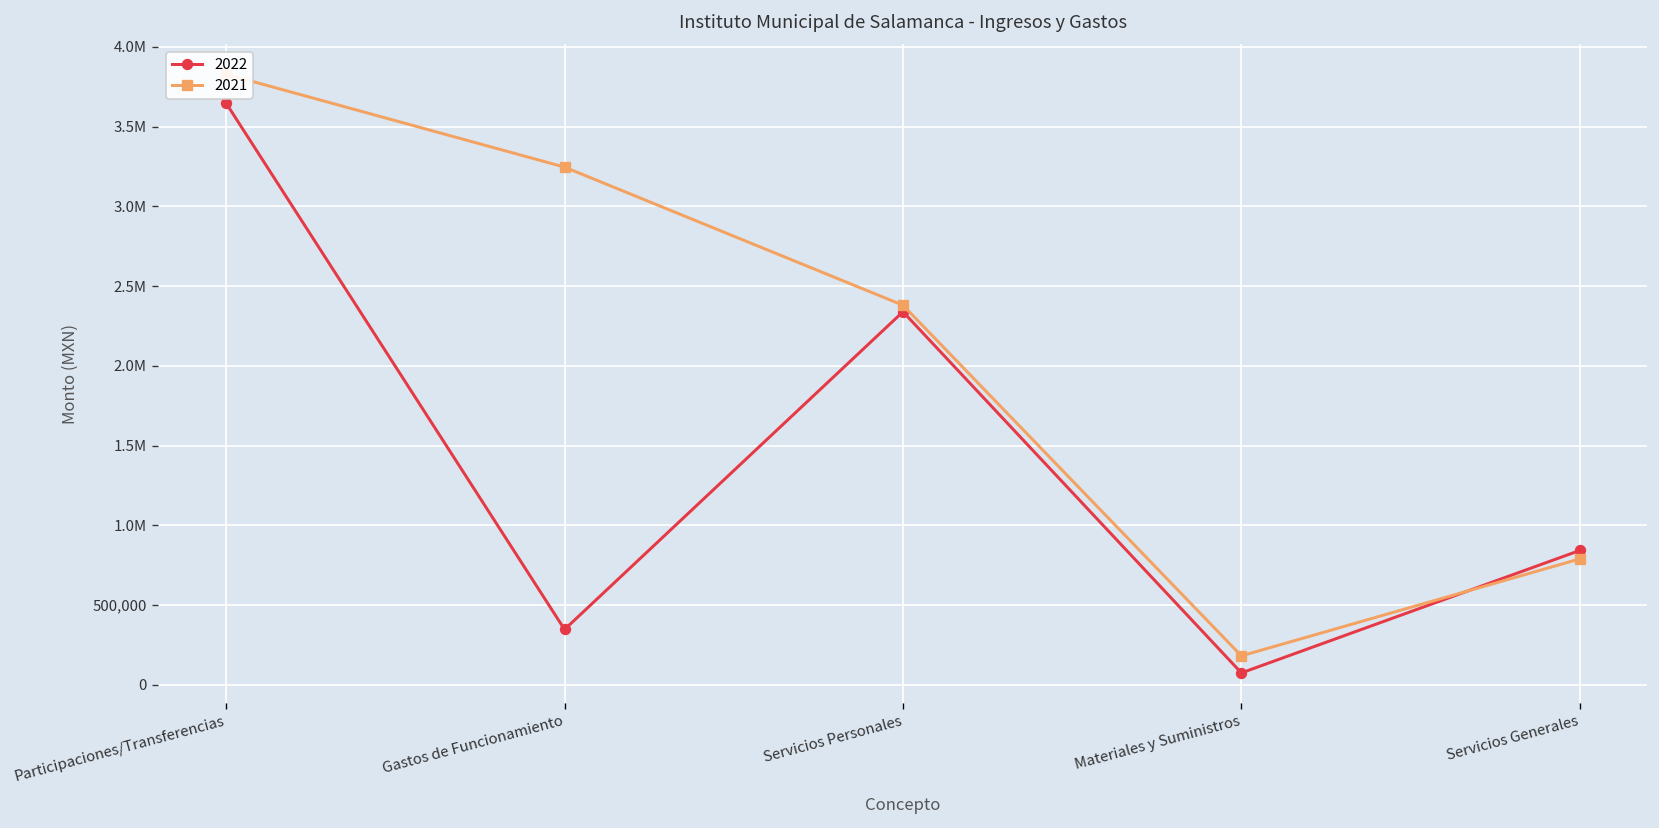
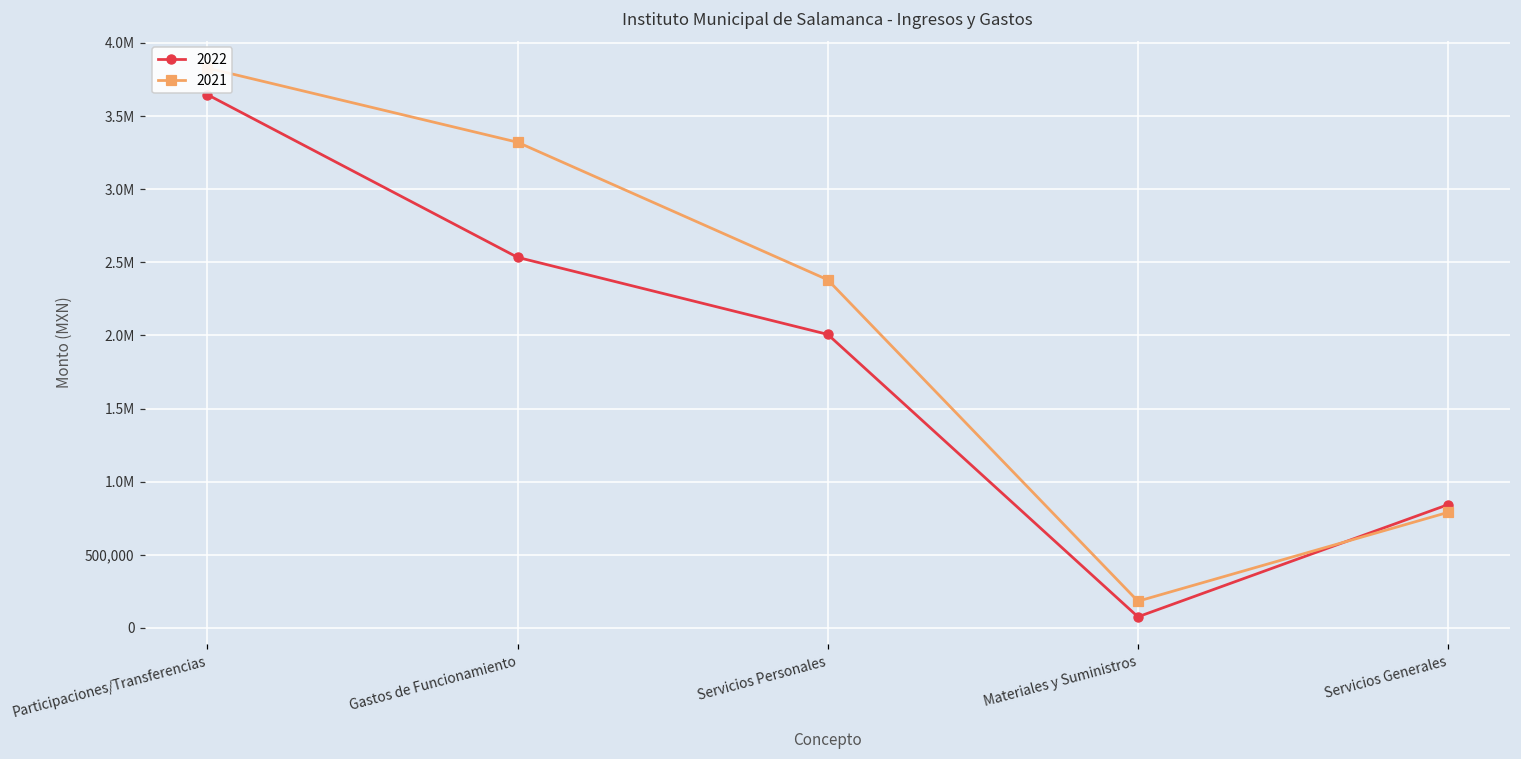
2022, Gastos de Funcionamiento: 350,000 -> 2,530,000
2021, Gastos de Funcionamiento: 3,250,000 -> 3,320,000
2022, Servicios Personales: 2,340,000 -> 2,010,000
